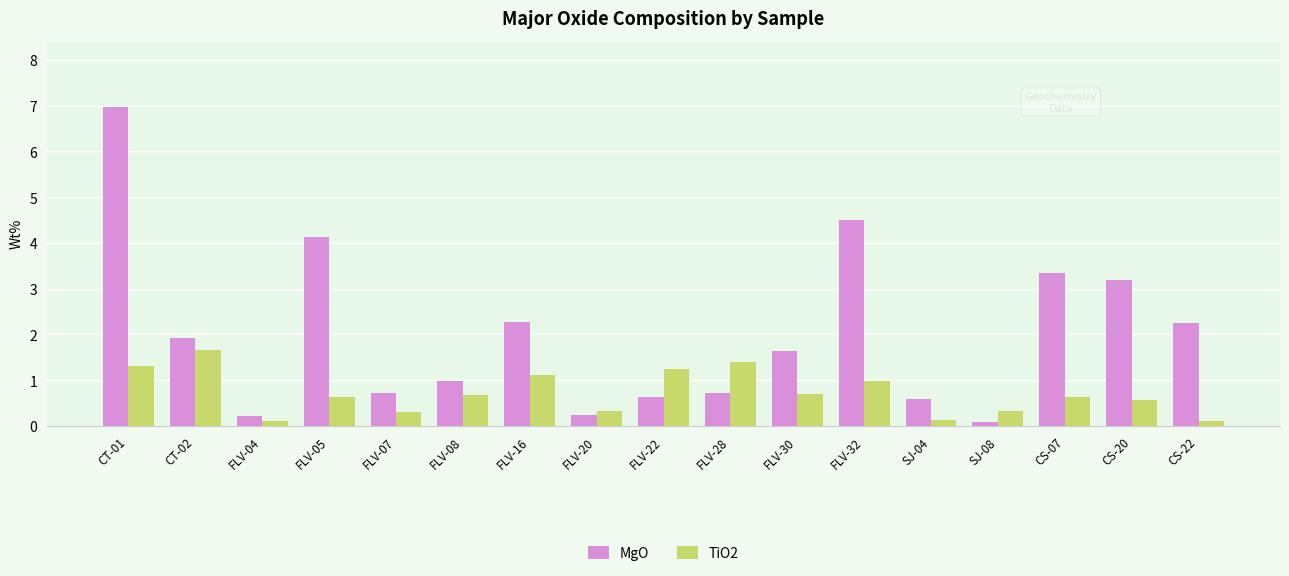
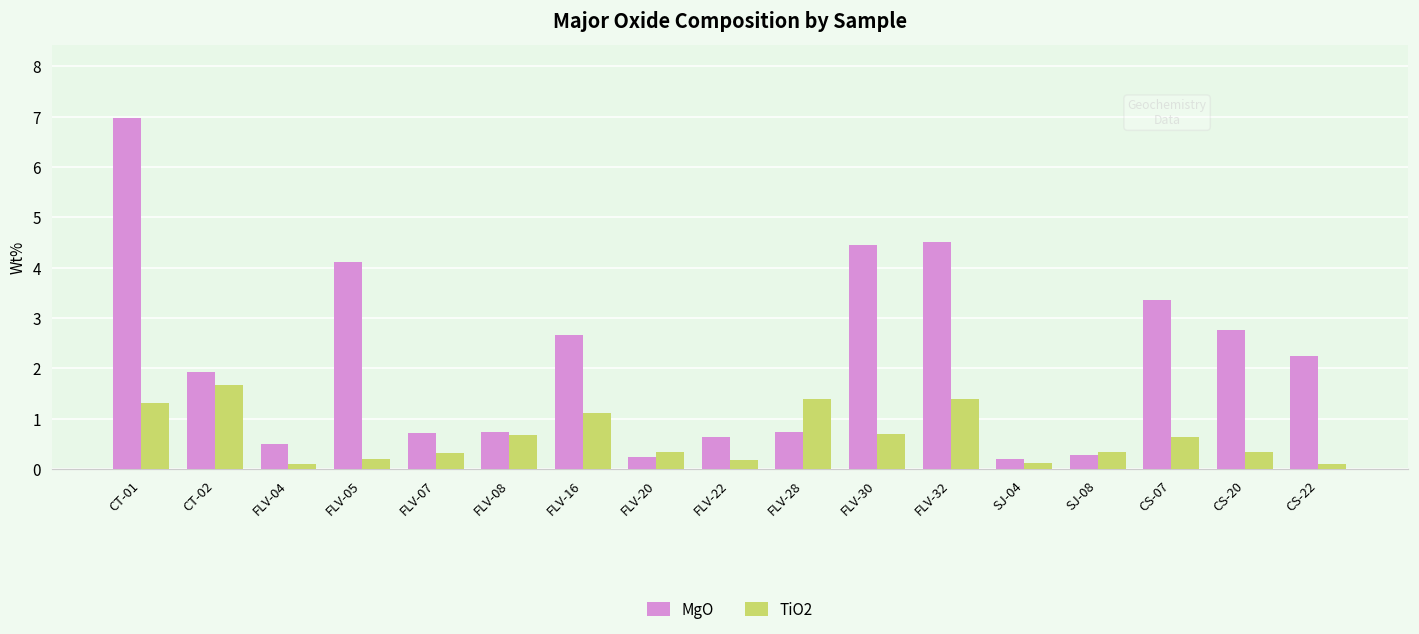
MgO, FLV-04: 0.2 -> 0.5
TiO2, FLV-05: 0.6 -> 0.2
MgO, FLV-08: 1.0 -> 0.7
MgO, FLV-16: 2.3 -> 2.7
TiO2, FLV-22: 1.2 -> 0.2
MgO, FLV-30: 1.6 -> 4.4
TiO2, FLV-32: 1.0 -> 1.4
MgO, SJ-04: 0.6 -> 0.2
MgO, SJ-08: 0.1 -> 0.3
MgO, CS-20: 3.2 -> 2.8
TiO2, CS-20: 0.6 -> 0.3
